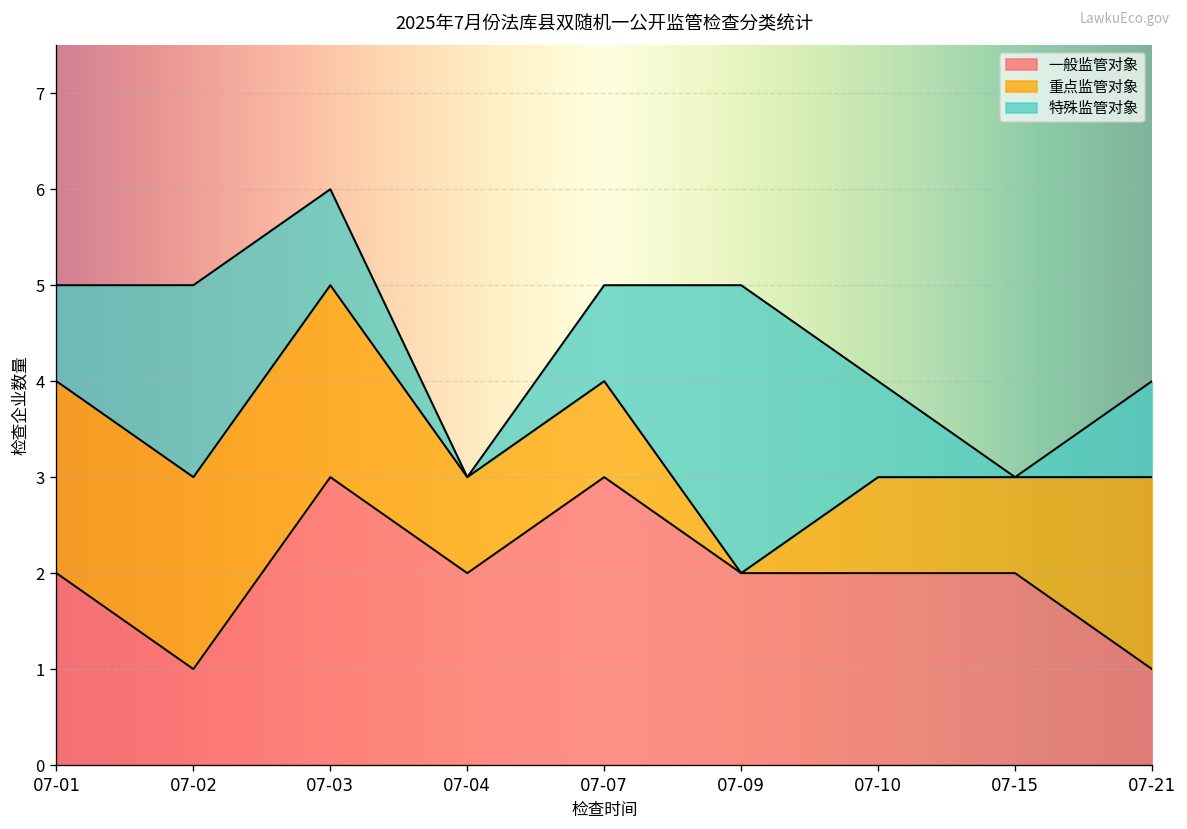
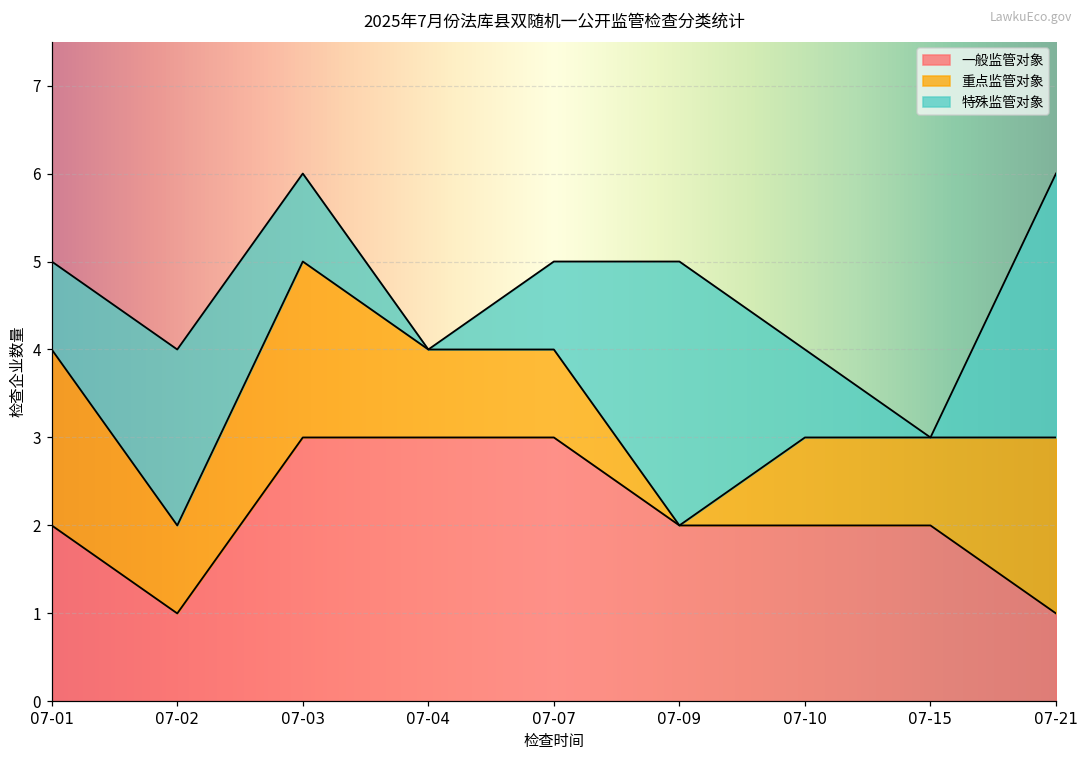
重点监管对象, 07-02: 2 -> 1
一般监管对象, 07-04: 2 -> 3
特殊监管对象, 07-21: 1 -> 3
